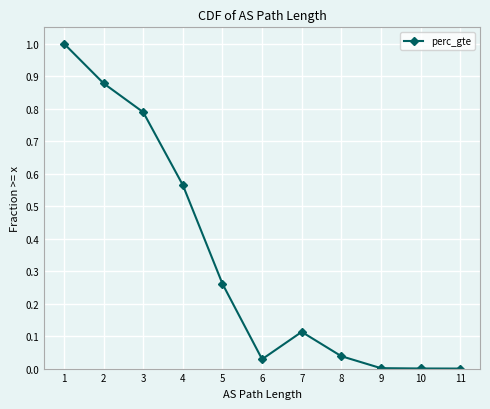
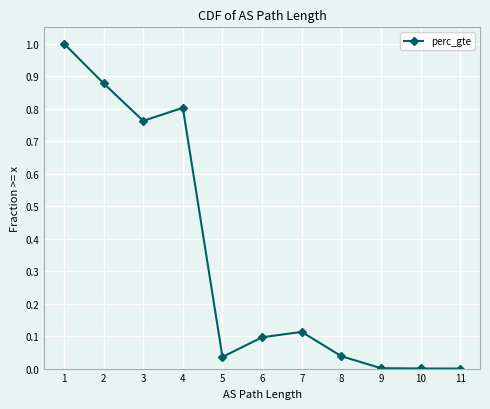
3: 0.79 -> 0.76
4: 0.56 -> 0.80
5: 0.26 -> 0.04
6: 0.03 -> 0.10
